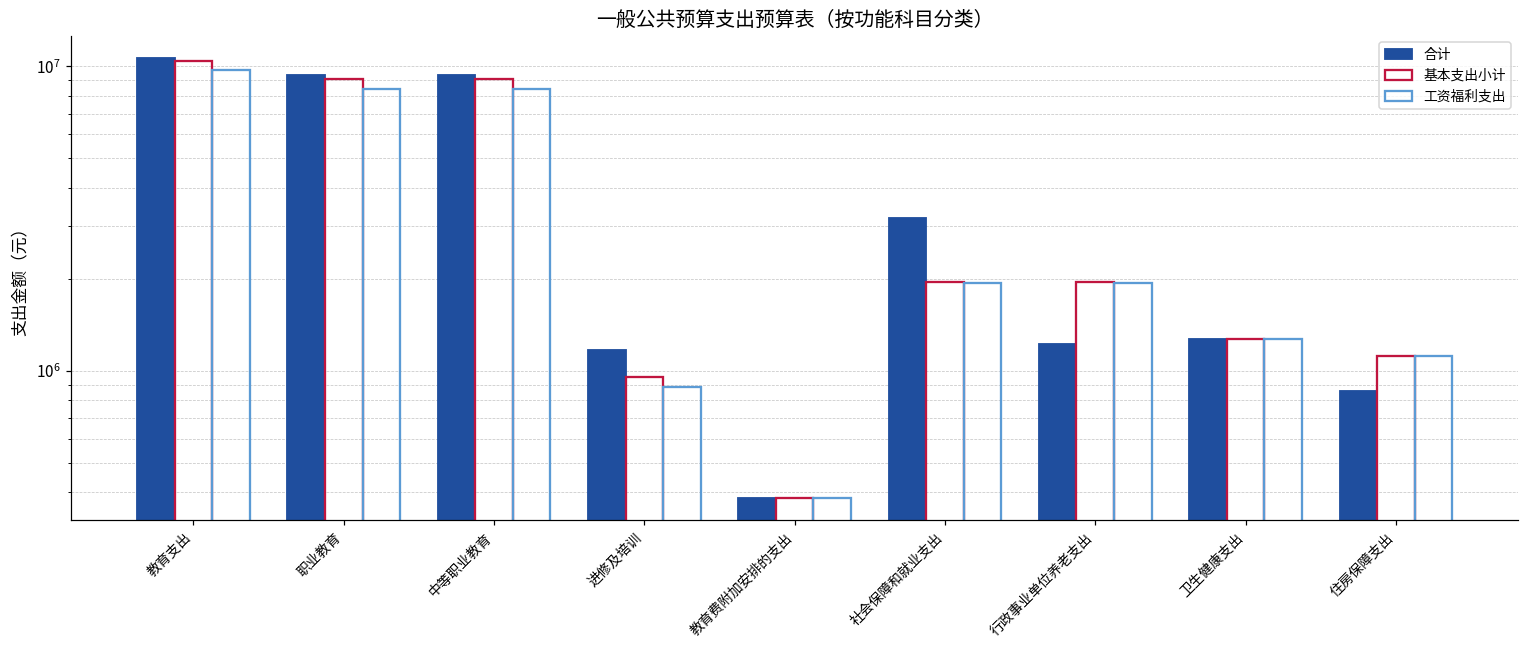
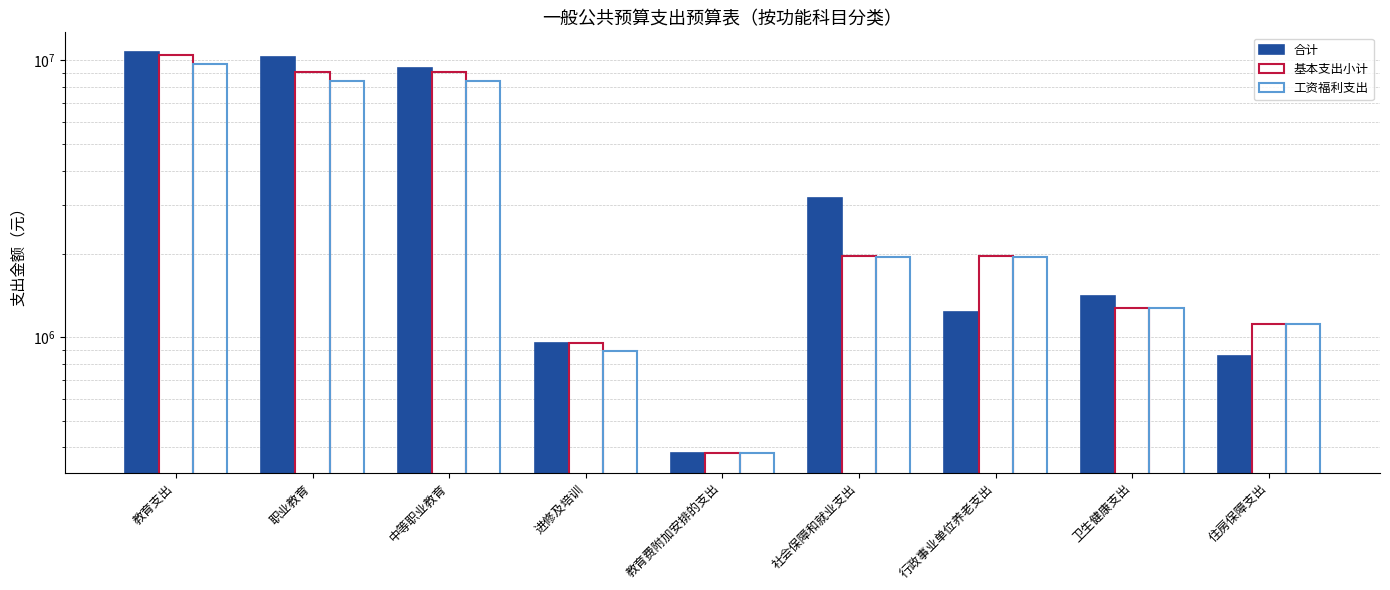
合计, 职业教育: 9300000 -> 10300000
合计, 进修及培训: 1170000 -> 960000
合计, 卫生健康支出: 1300000 -> 1400000
